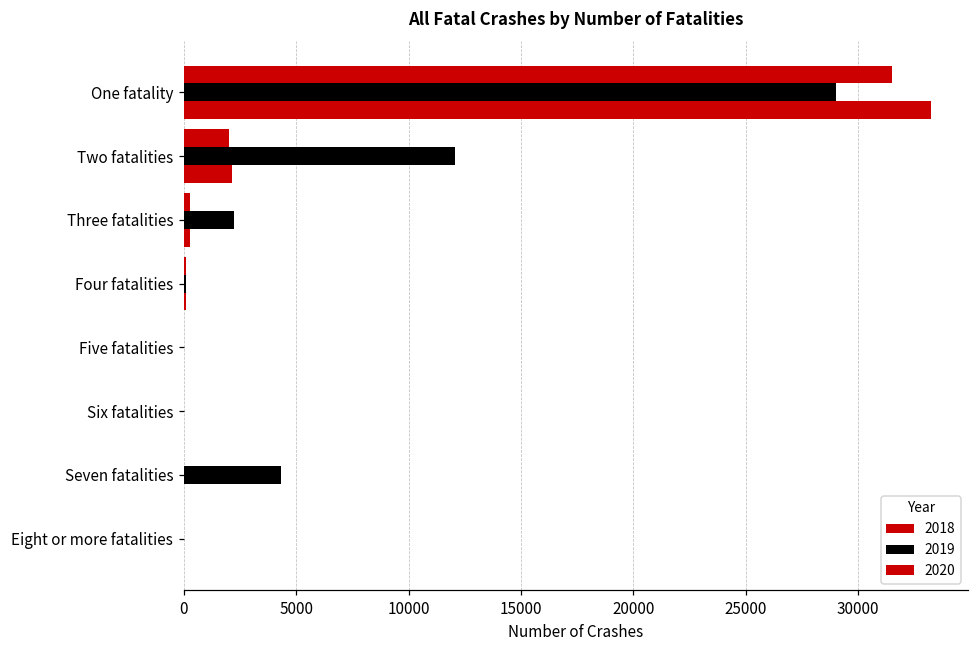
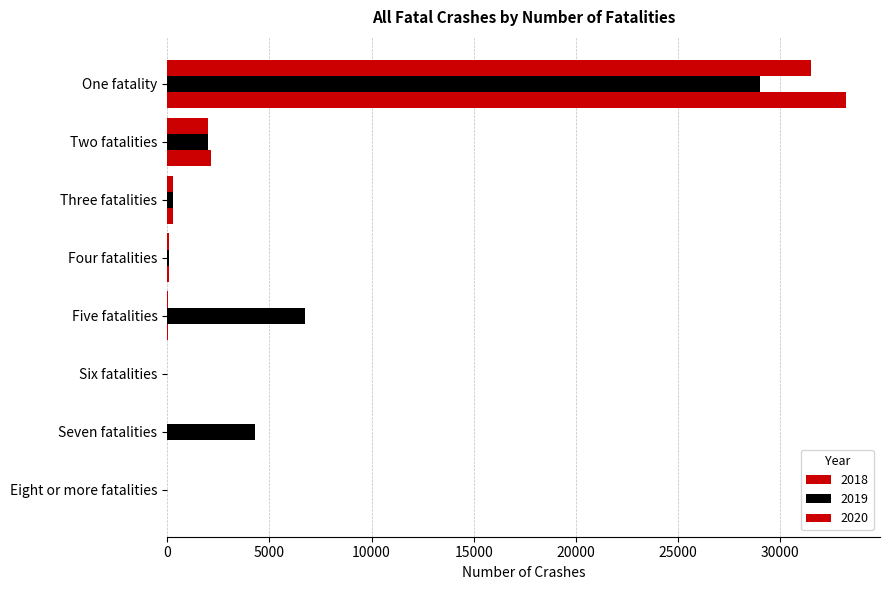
2019, Two fatalities: 12100 -> 2000
2019, Three fatalities: 2200 -> 300
2019, Five fatalities: 0 -> 6700
